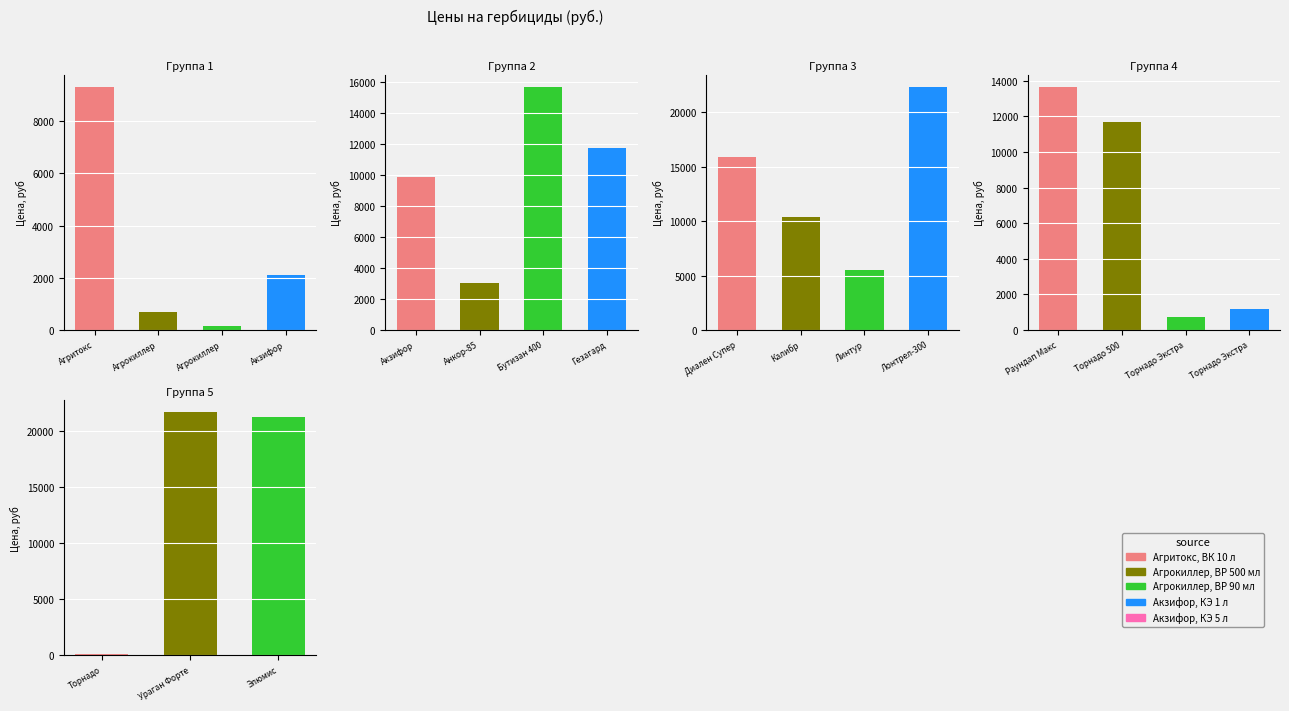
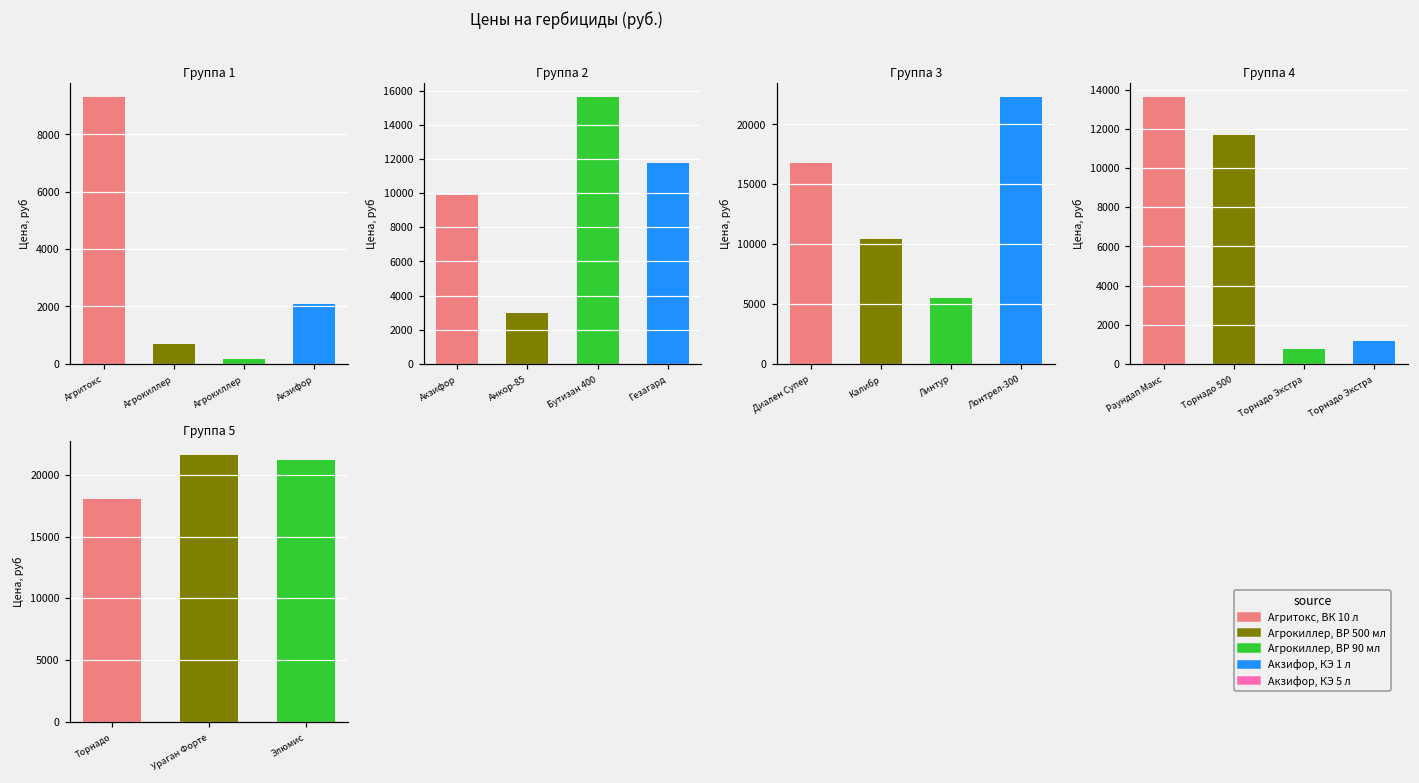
Группа 3, Диален Супер: 15800 -> 16800
Группа 5, Торнадо: 100 -> 18100
